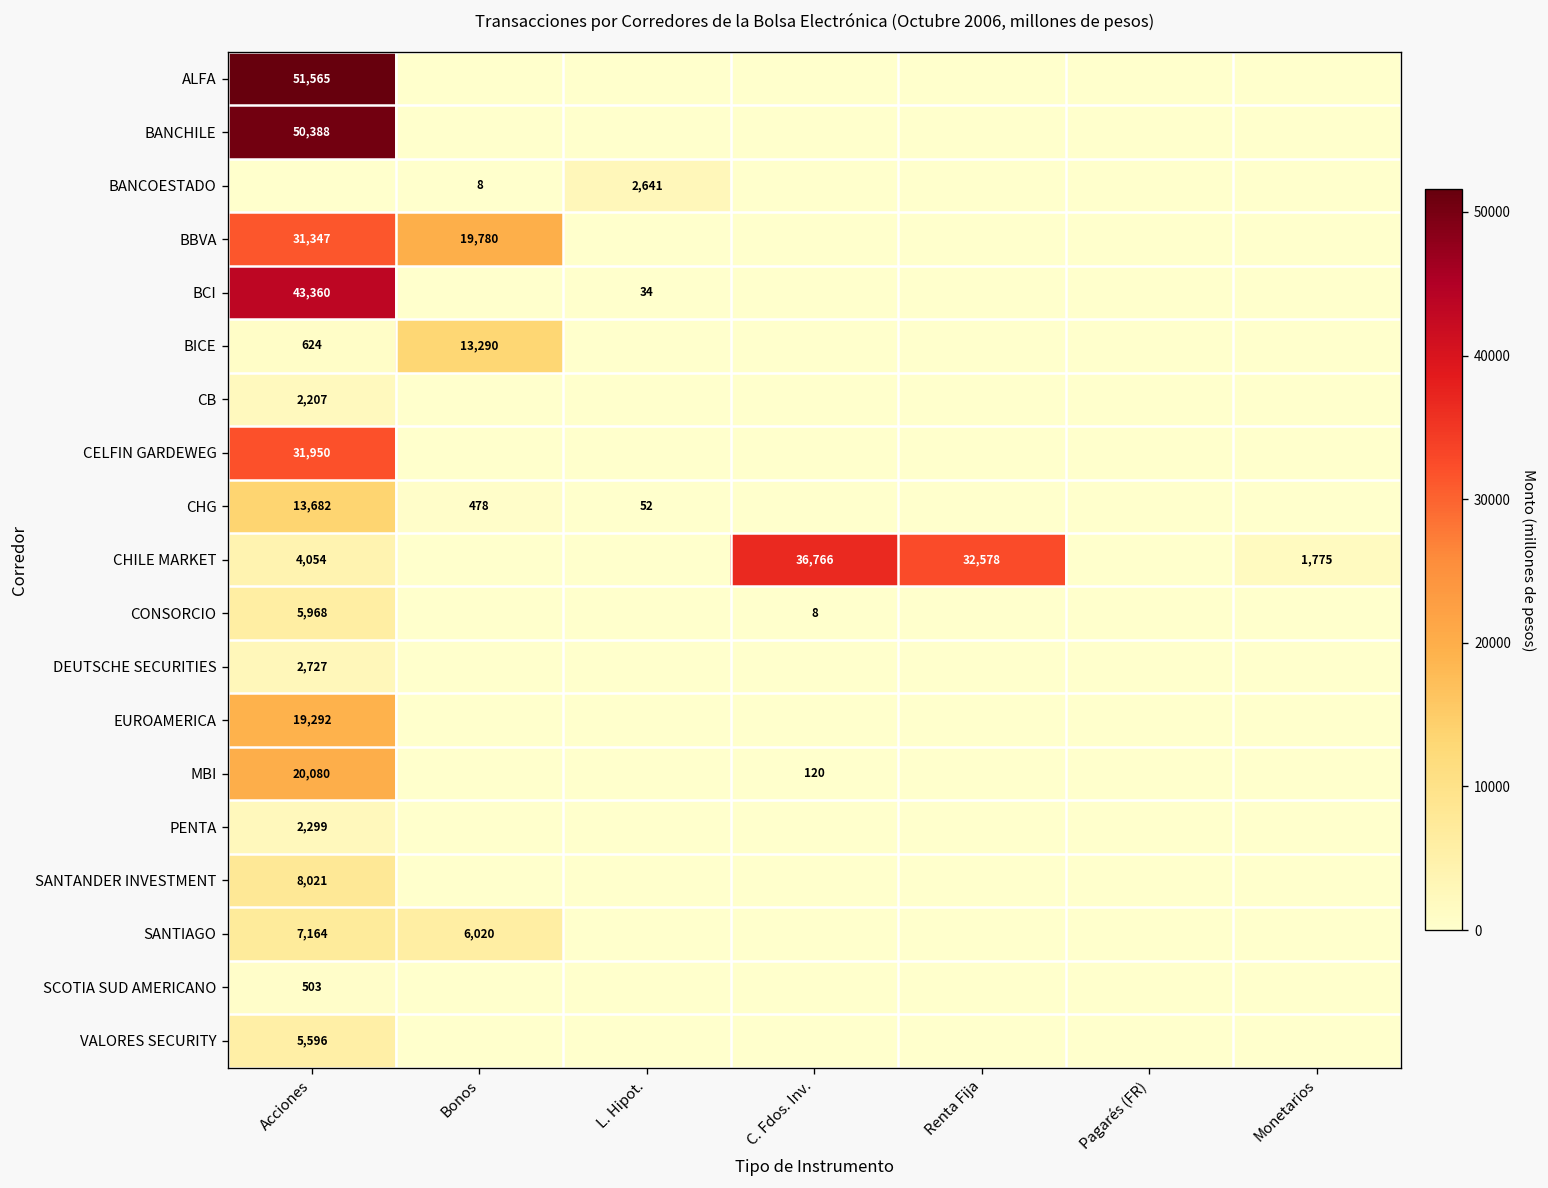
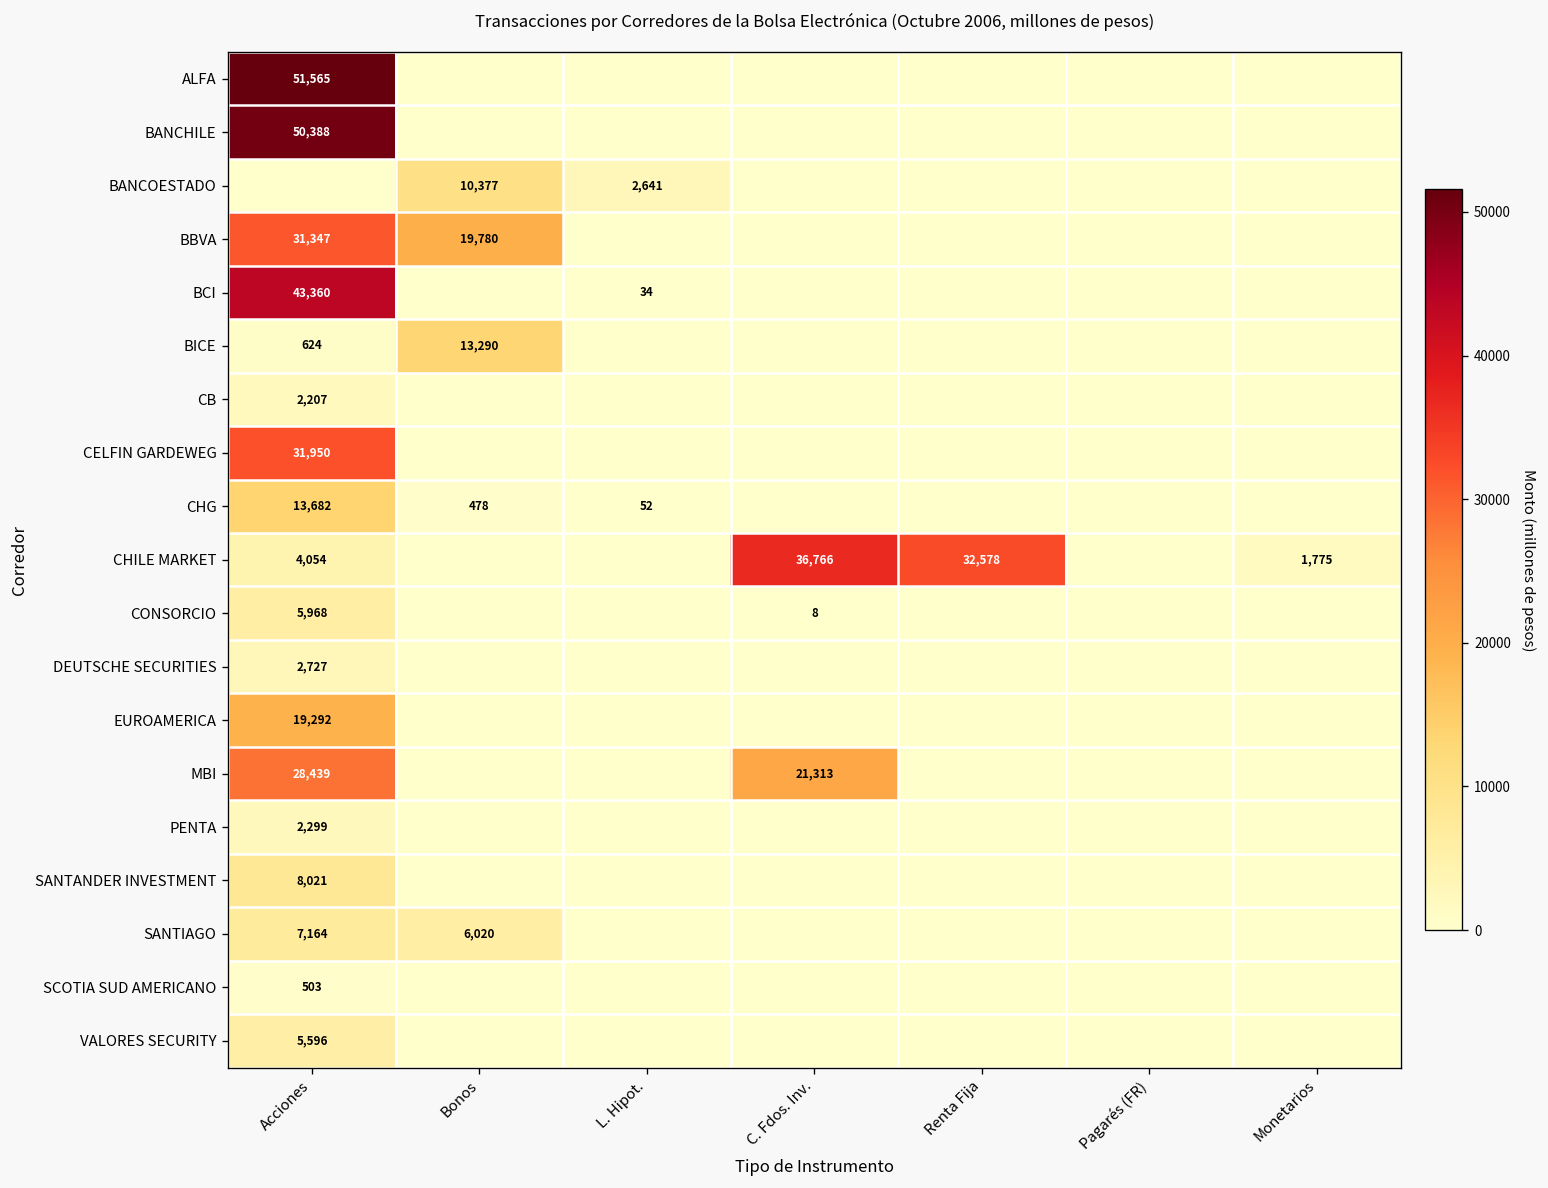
BANCOESTADO, Bonos: 8 -> 10,377
MBI, Acciones: 20,080 -> 28,439
MBI, C. Fdos. Inv.: 120 -> 21,313
